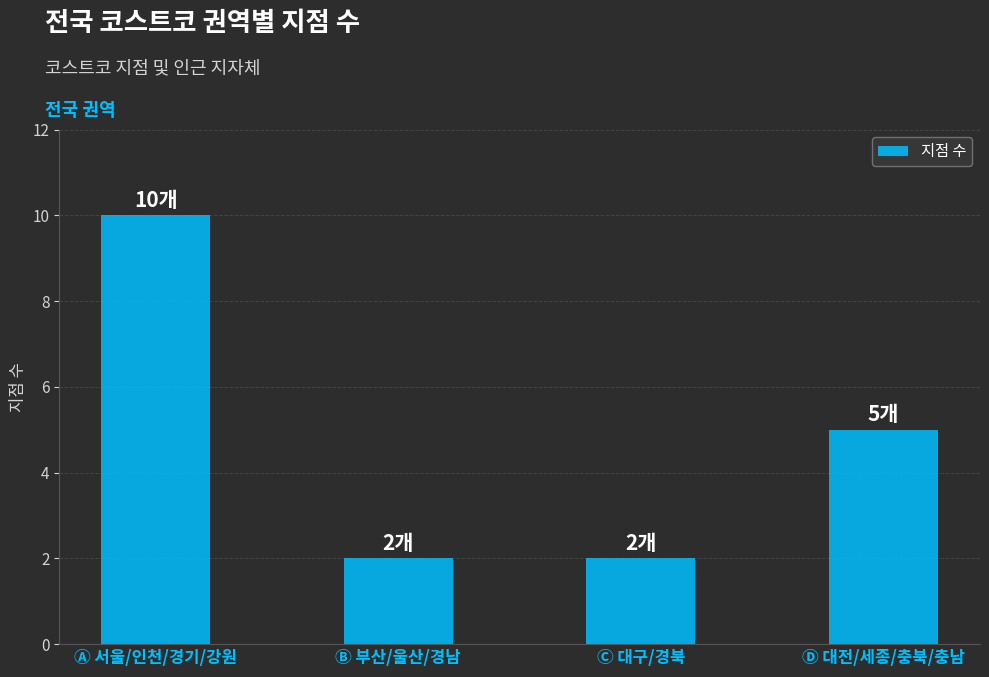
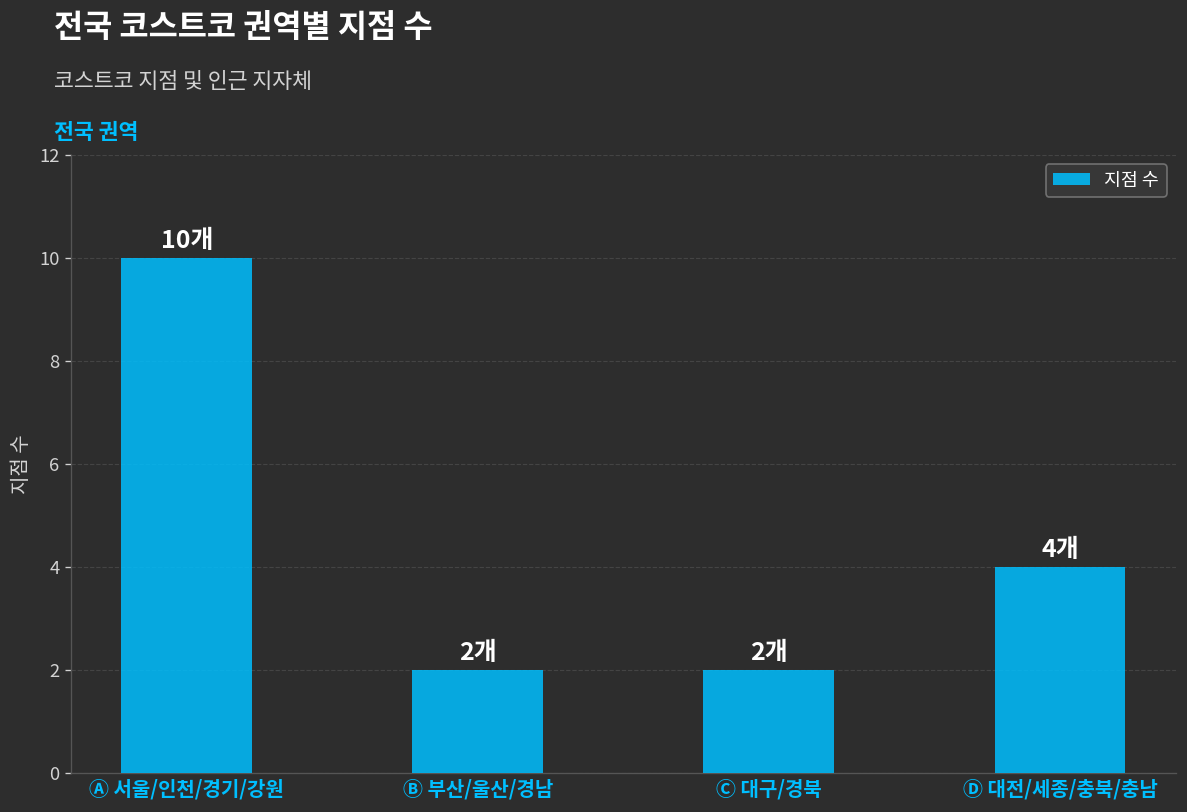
Ⓓ 대전/세종/충북/충남: 5개 -> 4개
